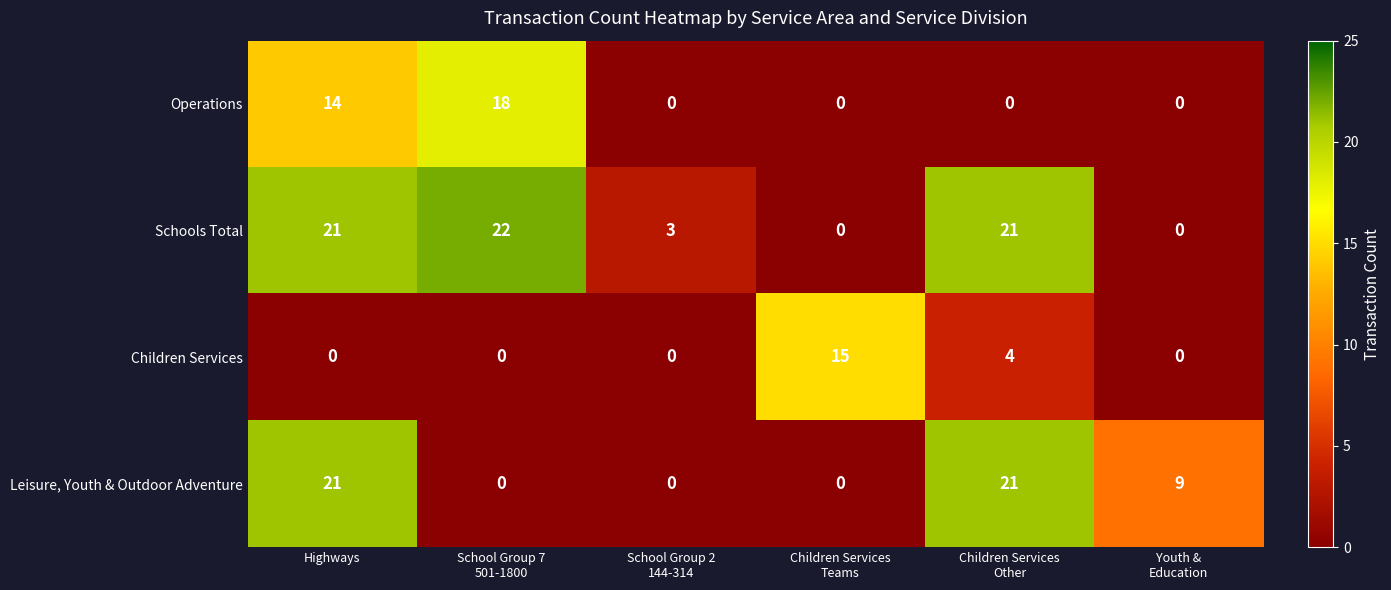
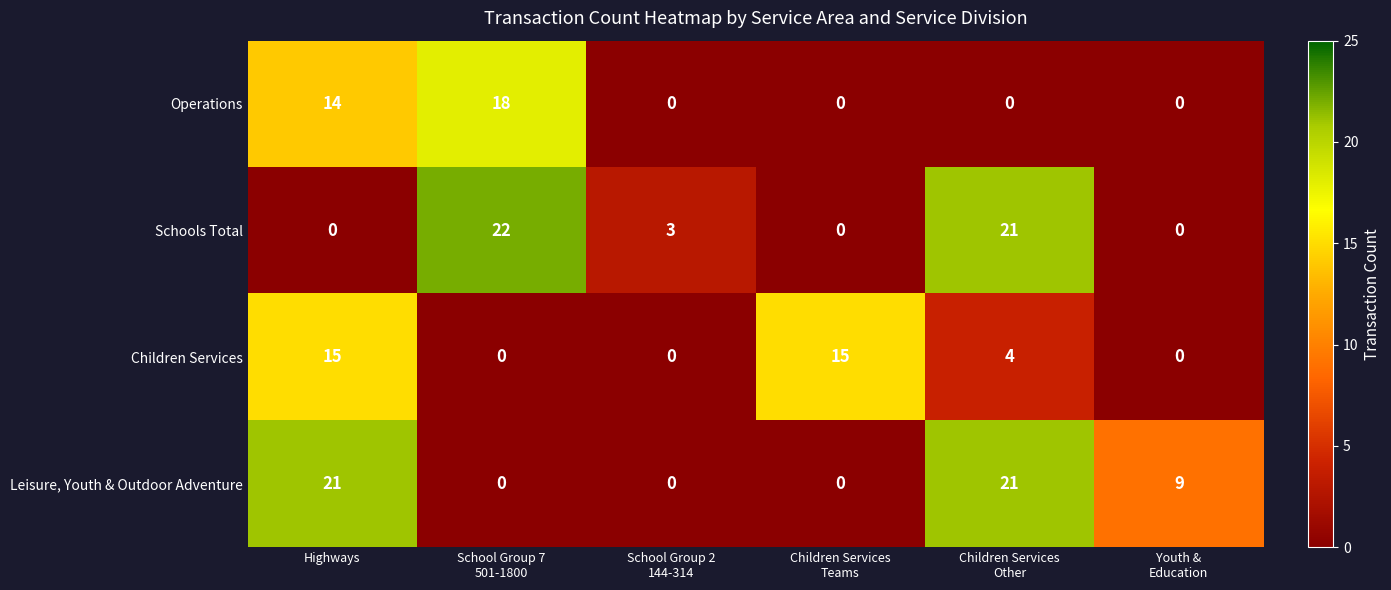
Schools Total, Highways: 21 -> 0
Children Services, Highways: 0 -> 15
